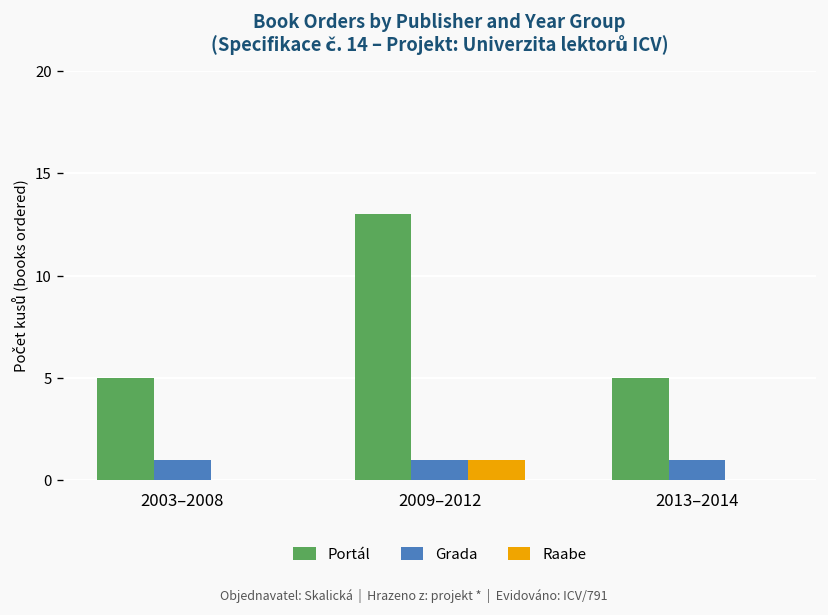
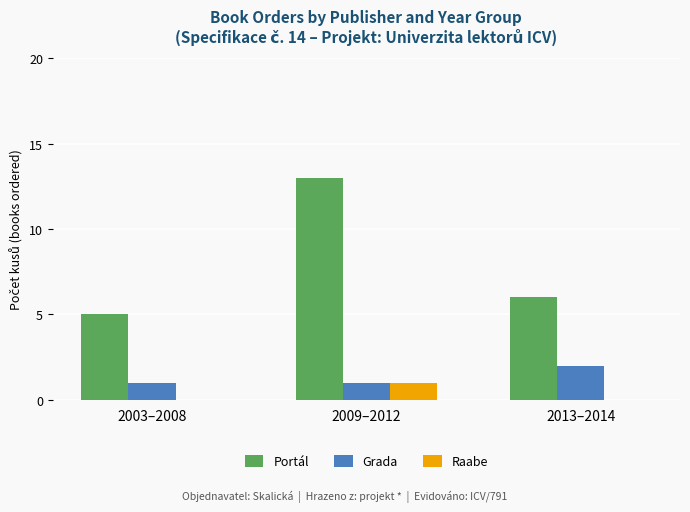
Portál, 2013–2014: 5 -> 6
Grada, 2013–2014: 1 -> 2
